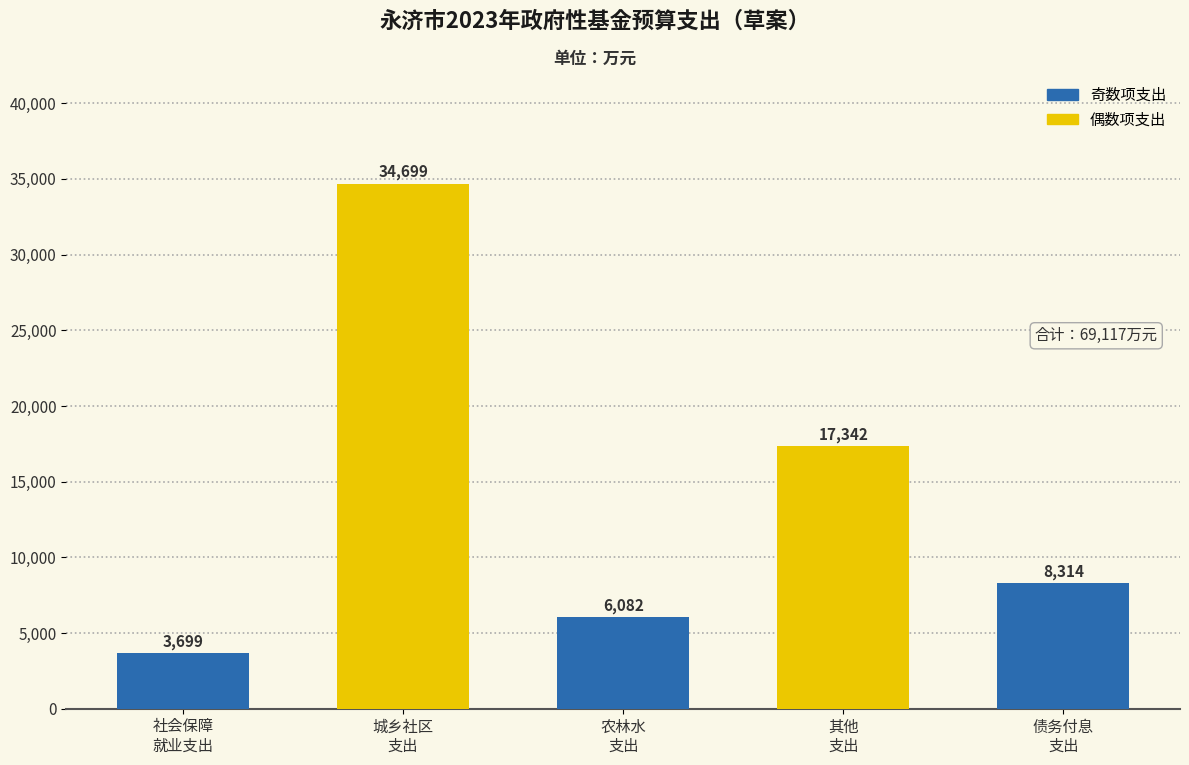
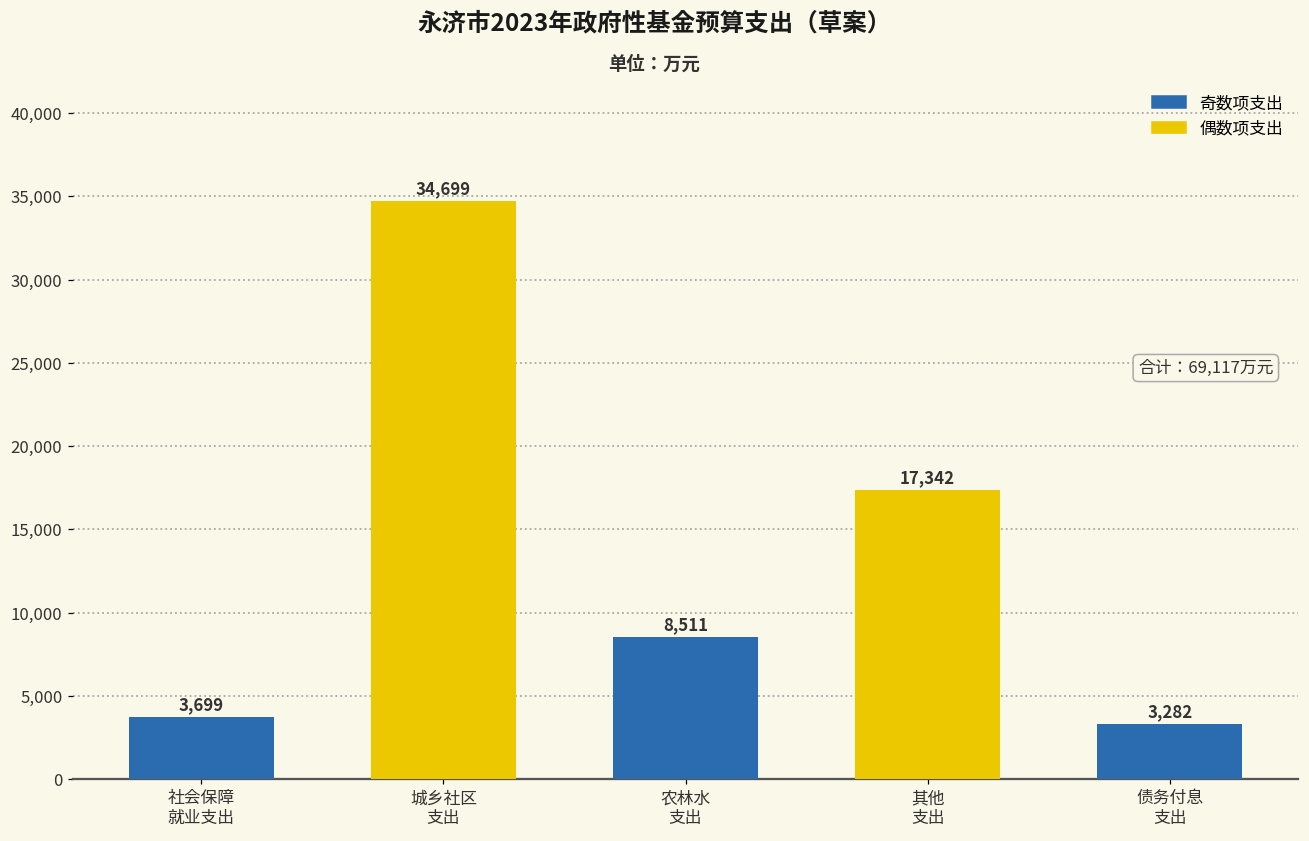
农林水 支出: 6,082 -> 8,511
债务付息 支出: 8,314 -> 3,282
